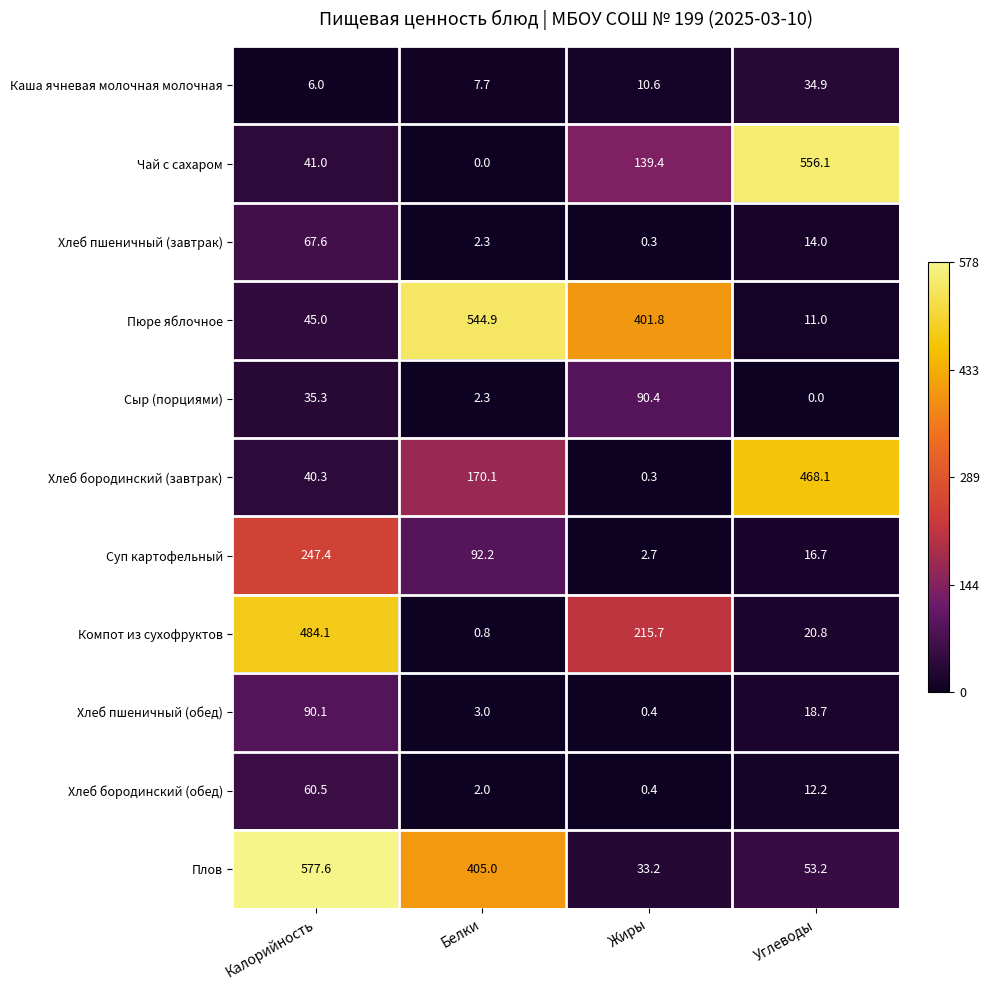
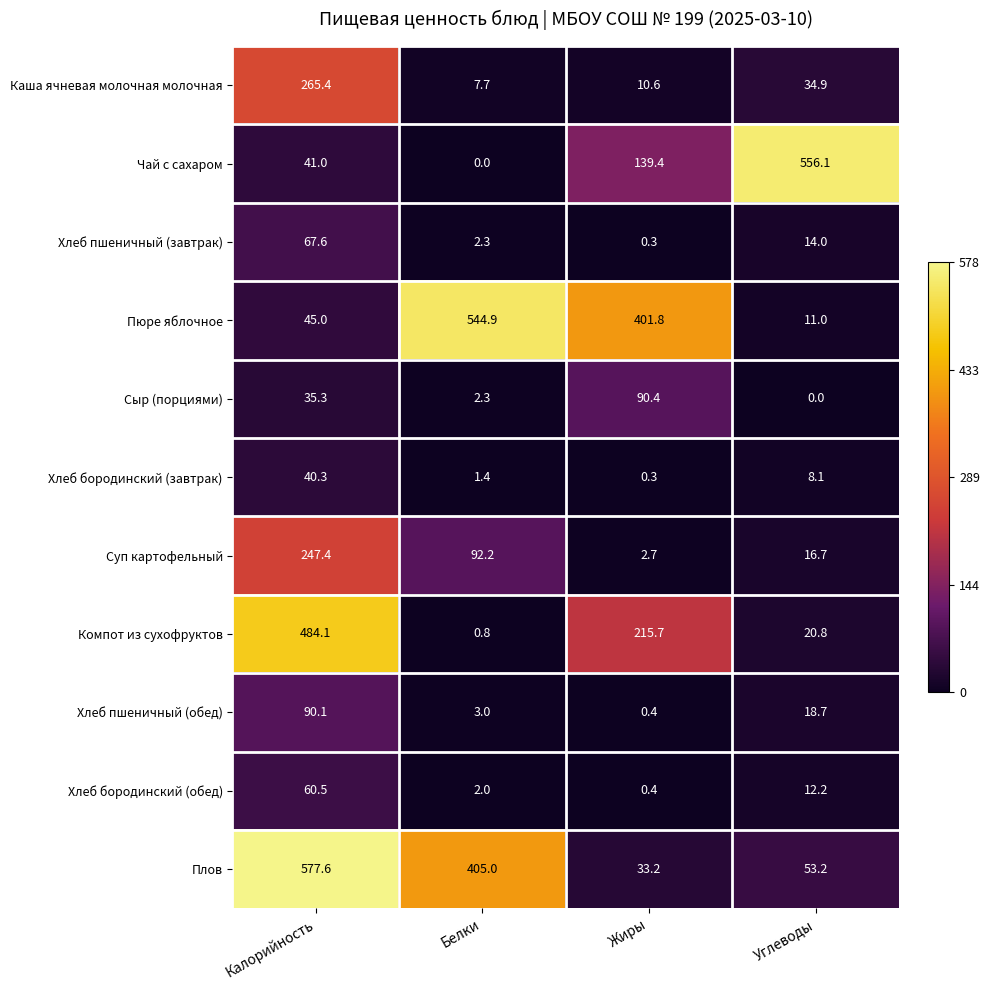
Каша ячневая молочная молочная, Калорийность: 6.0 -> 265.4
Хлеб бородинский (завтрак), Белки: 170.1 -> 1.4
Хлеб бородинский (завтрак), Углеводы: 468.1 -> 8.1
